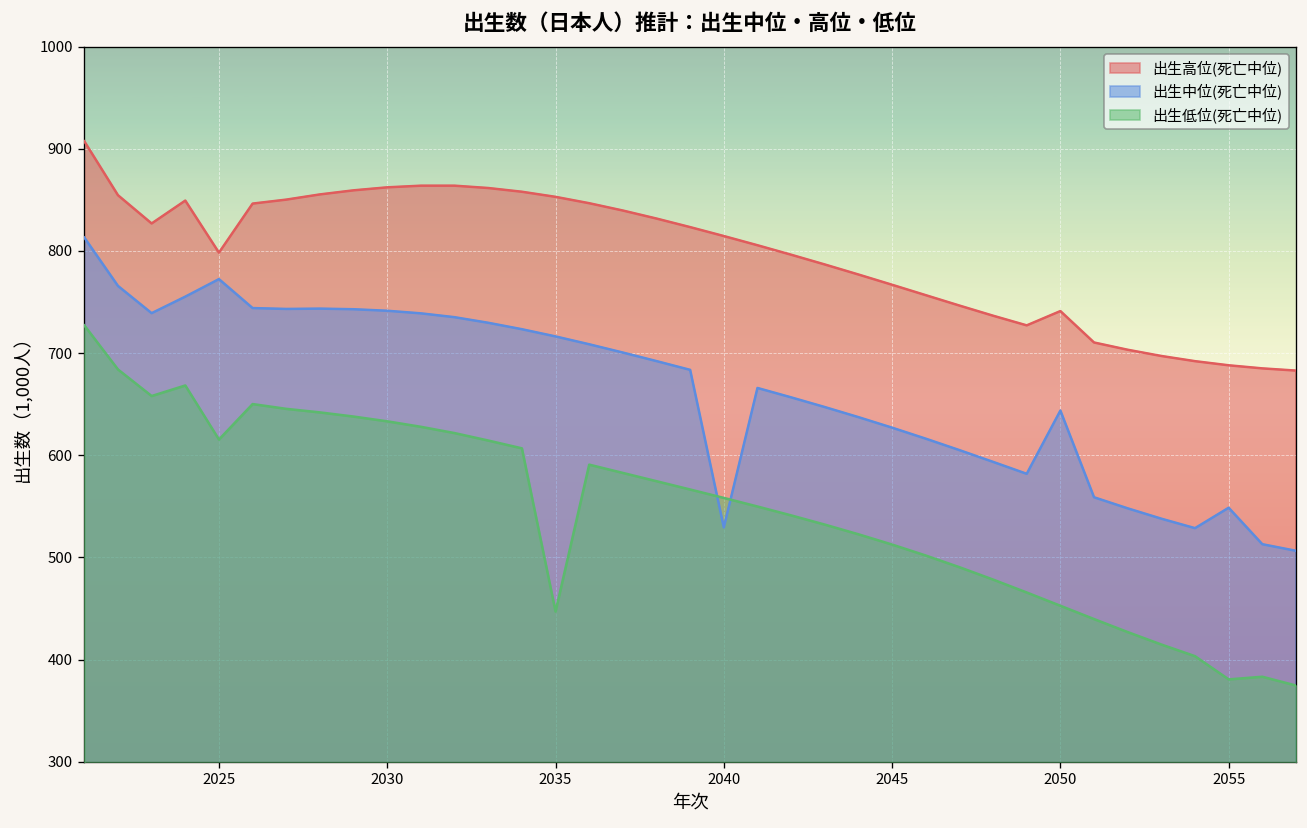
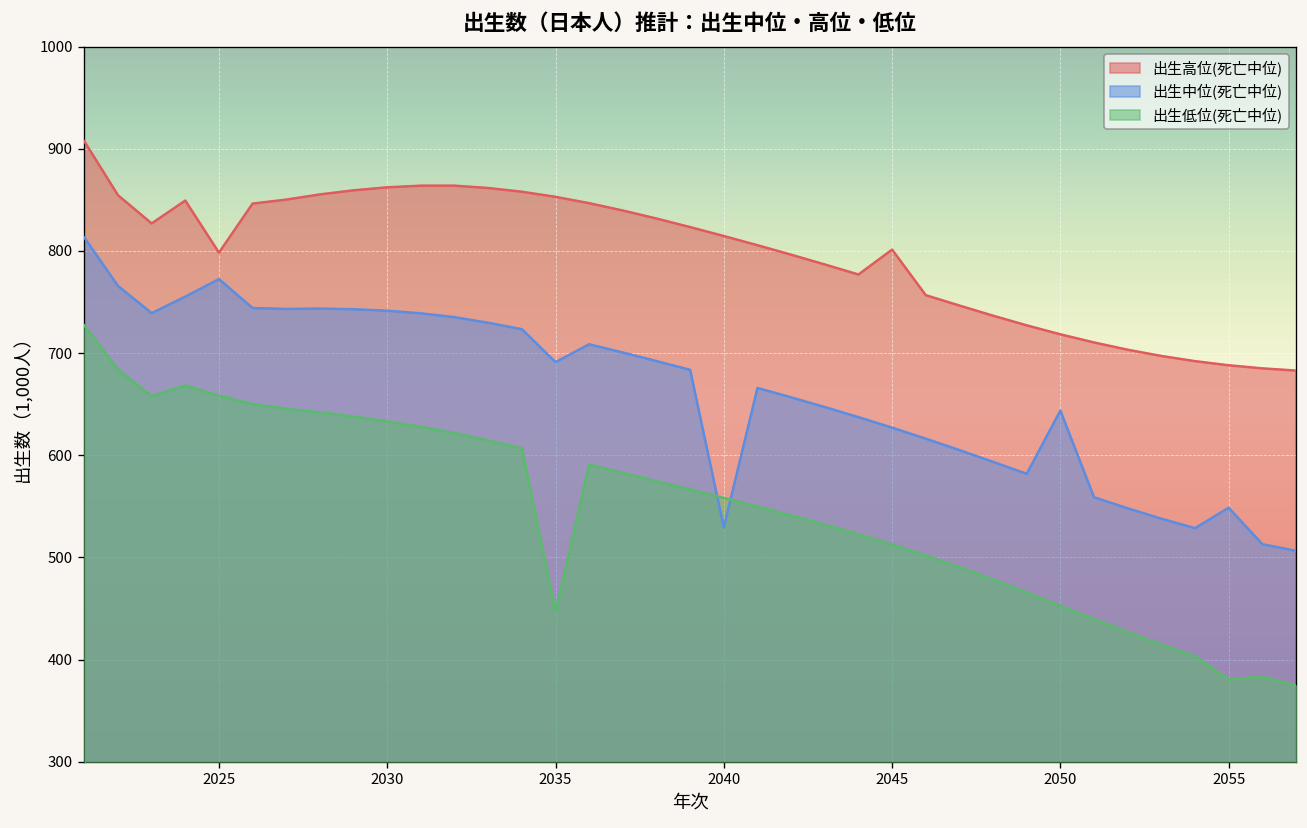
出生低位(死亡中位), 2025: 620 -> 660
出生中位(死亡中位), 2035: 720 -> 690
出生高位(死亡中位), 2045: 770 -> 800
出生高位(死亡中位), 2050: 740 -> 720
